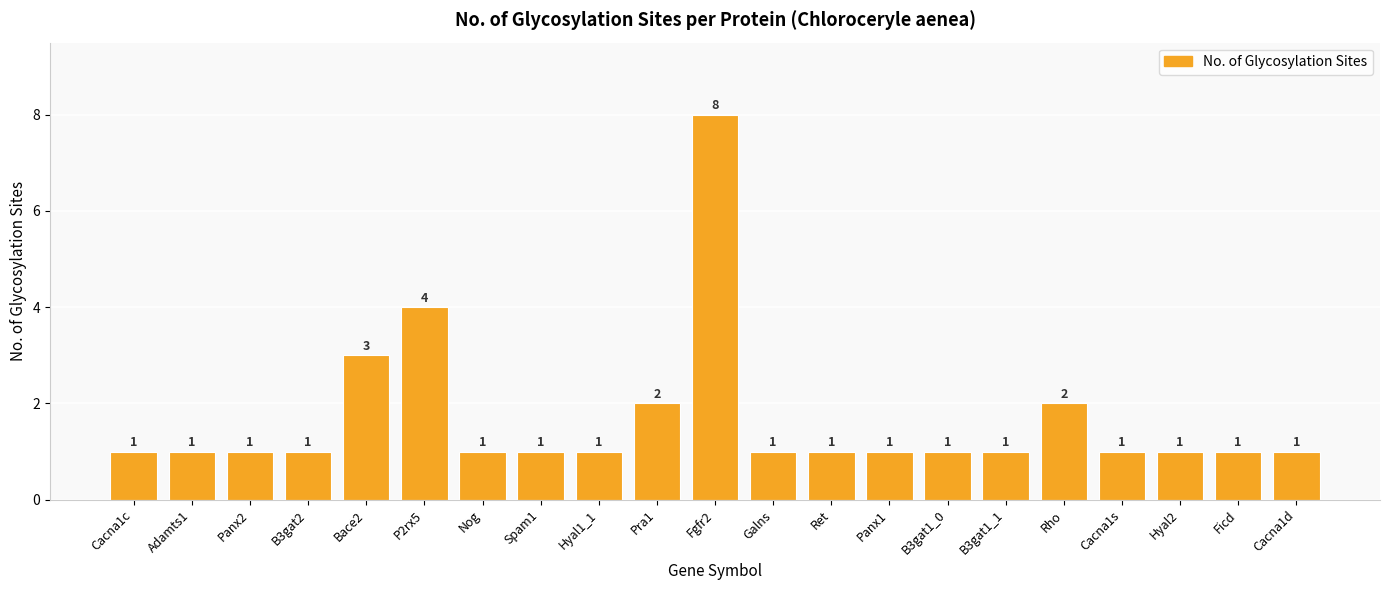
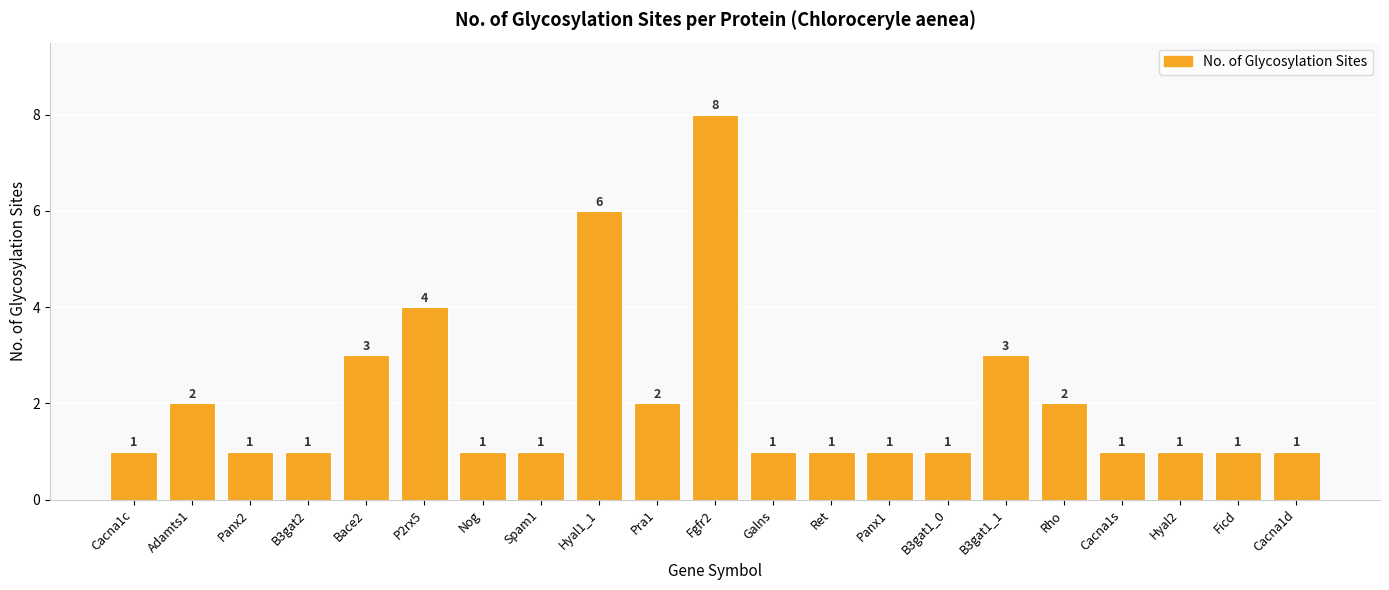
Adamts1: 1 -> 2
Hyal1_1: 1 -> 6
B3gat1_1: 1 -> 3
